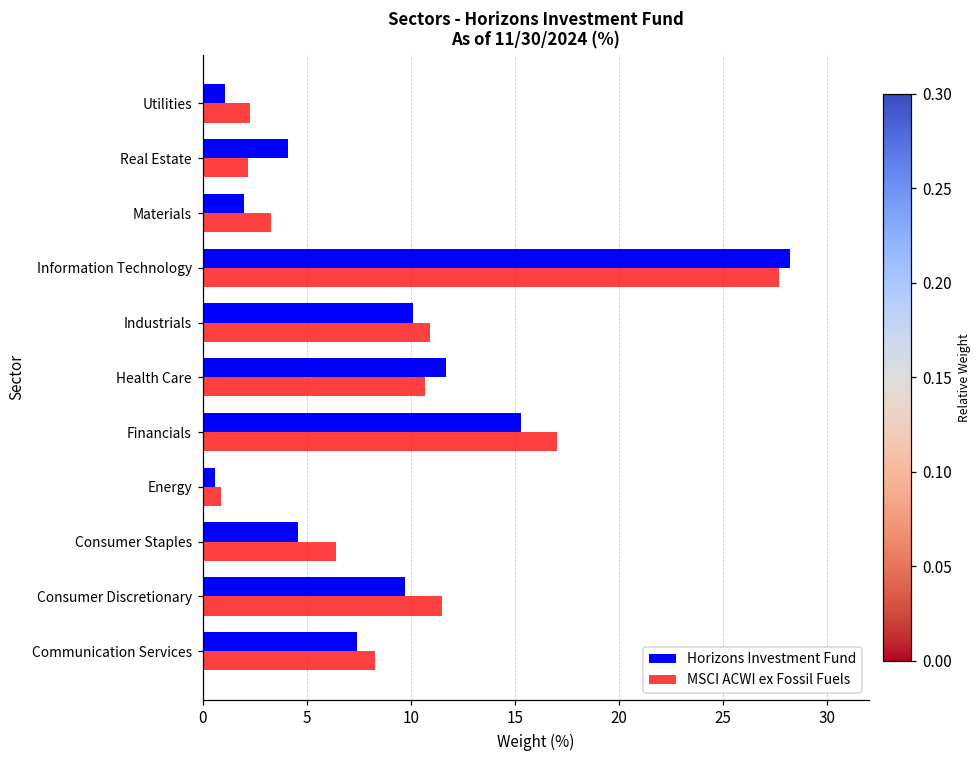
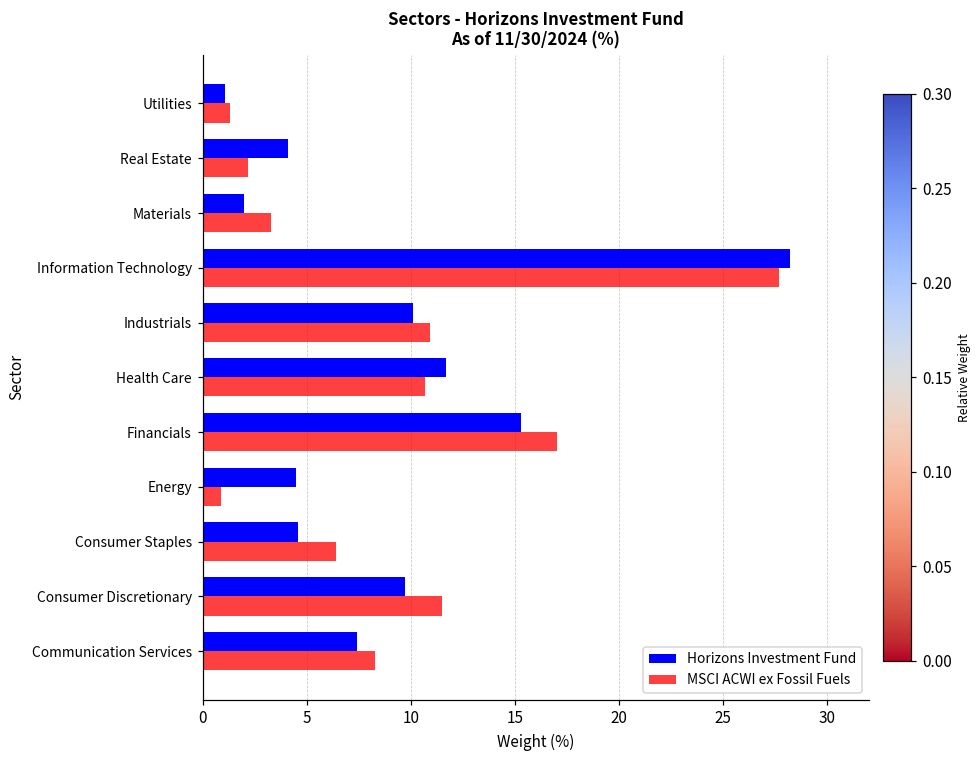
MSCI ACWI ex Fossil Fuels, Utilities: 2.3 -> 1.3
Horizons Investment Fund, Energy: 0.6 -> 4.5
